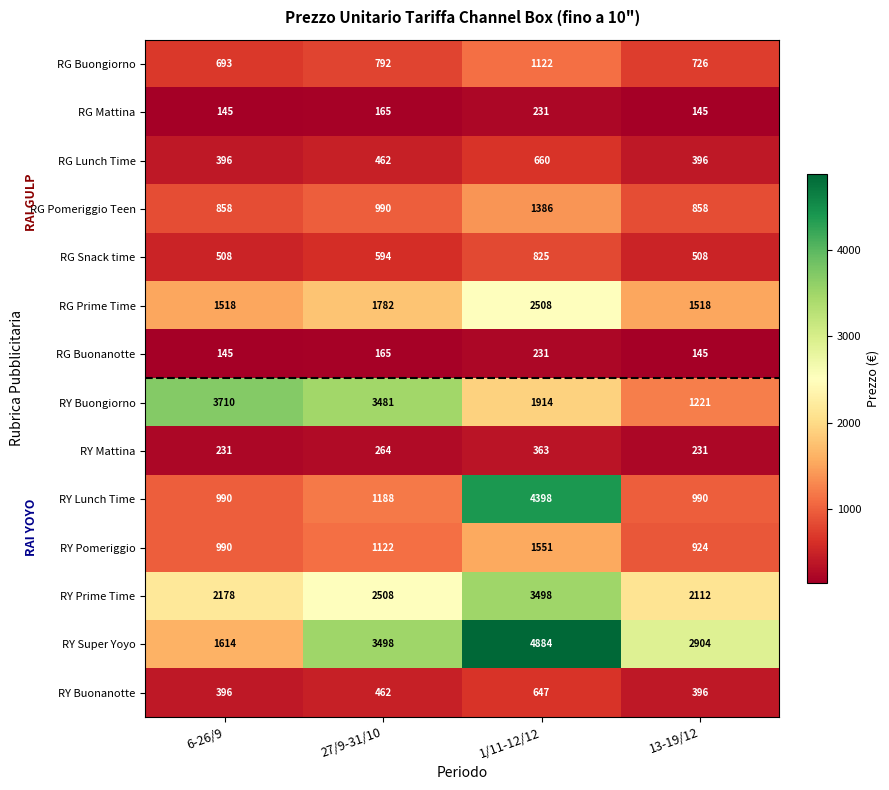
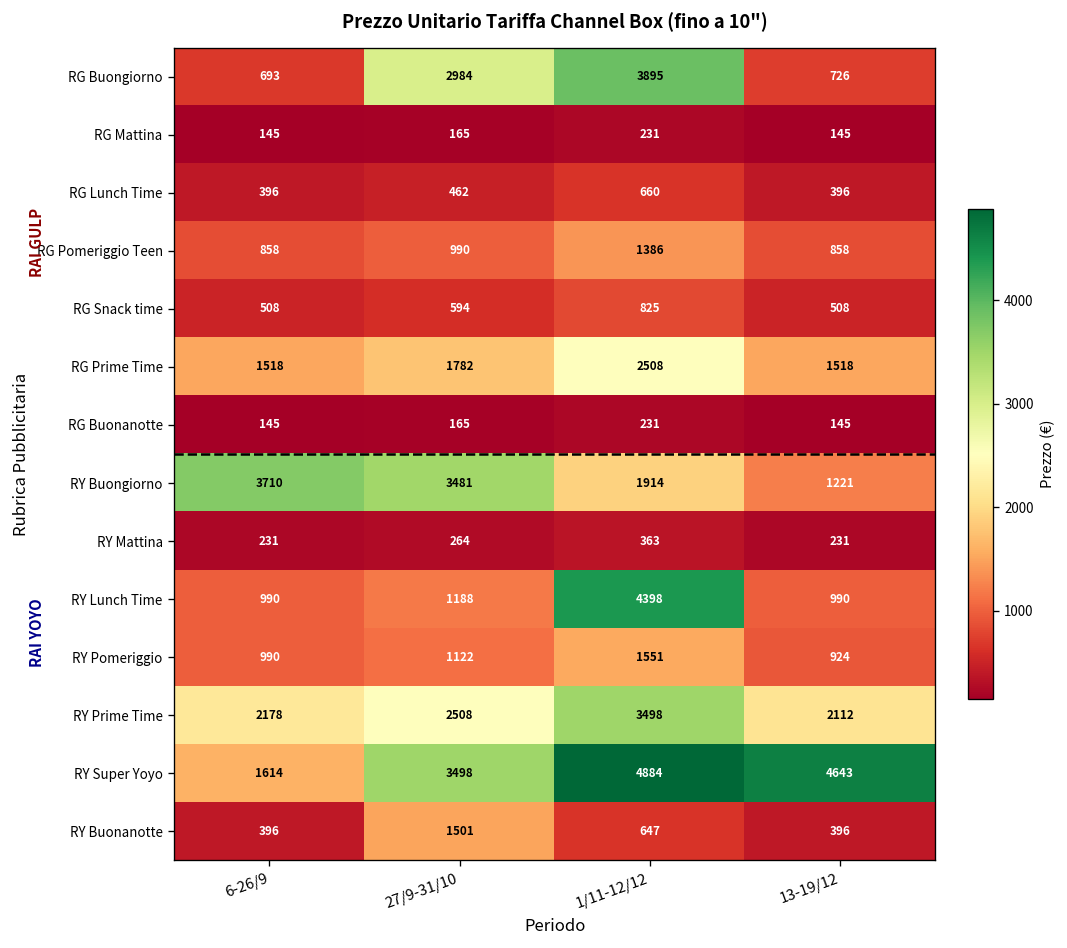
RG Buongiorno, 27/9-31/10: 792 -> 2984
RG Buongiorno, 1/11-12/12: 1122 -> 3895
RY Super Yoyo, 13-19/12: 2904 -> 4643
RY Buonanotte, 27/9-31/10: 462 -> 1501
